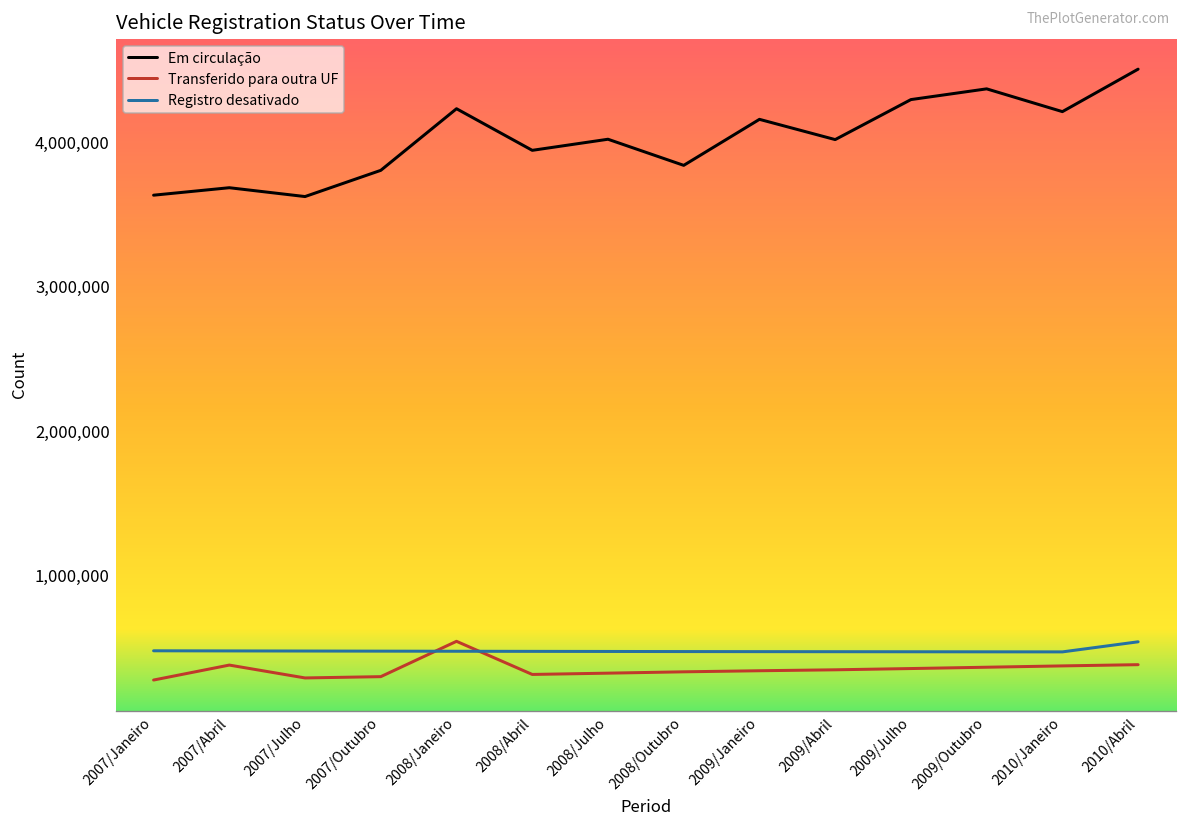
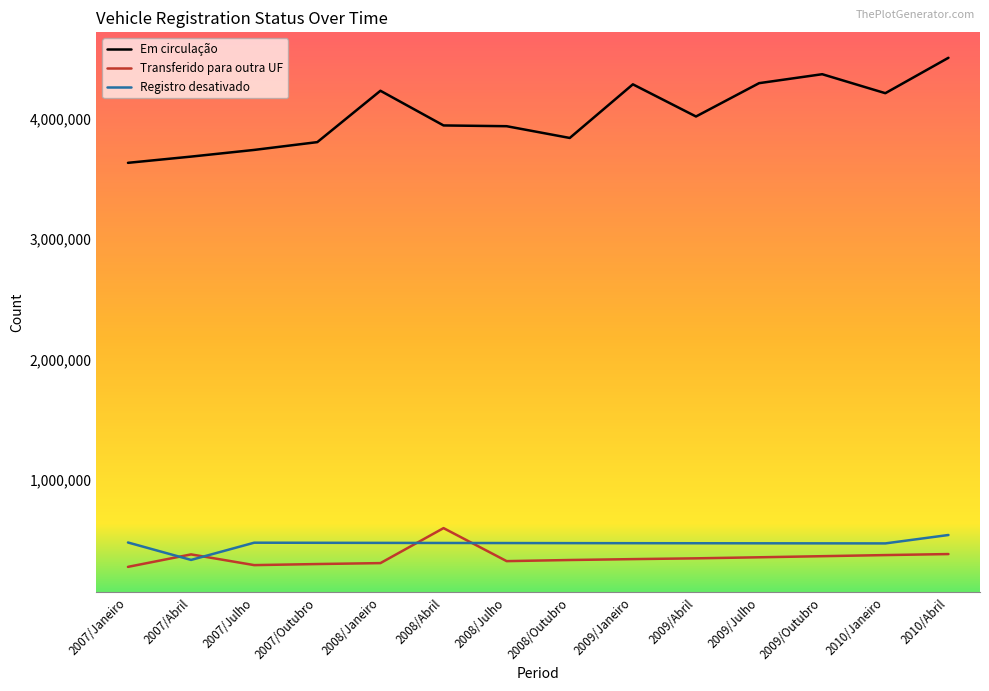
Registro desativado, 2007/Abril: 480,000 -> 330,000
Em circulação, 2007/Julho: 3,620,000 -> 3,740,000
Transferido para outra UF, 2008/Janeiro: 540,000 -> 310,000
Transferido para outra UF, 2008/Abril: 320,000 -> 600,000
Em circulação, 2008/Julho: 4,020,000 -> 3,940,000
Em circulação, 2009/Janeiro: 4,160,000 -> 4,280,000
